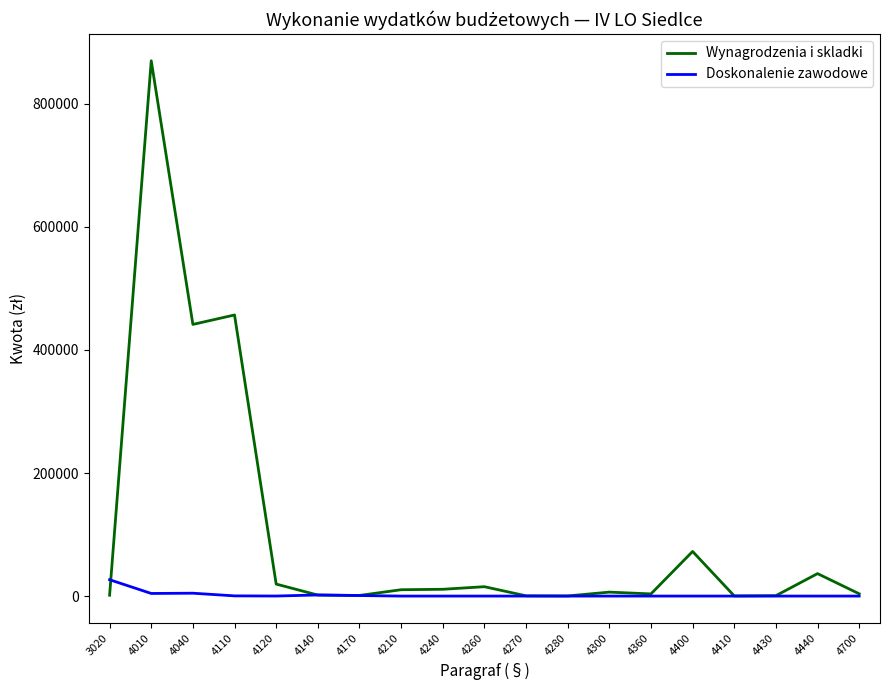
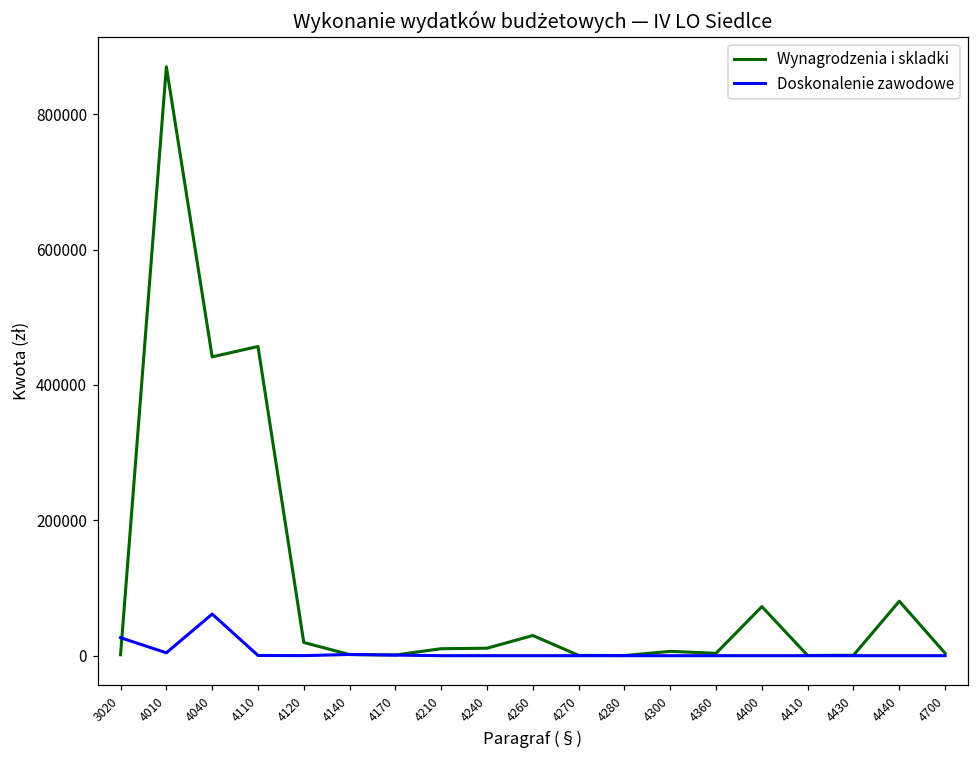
Doskonalenie zawodowe, 4040: 0 -> 60000
Wynagrodzenia i skladki, 4260: 20000 -> 30000
Wynagrodzenia i skladki, 4440: 40000 -> 80000
